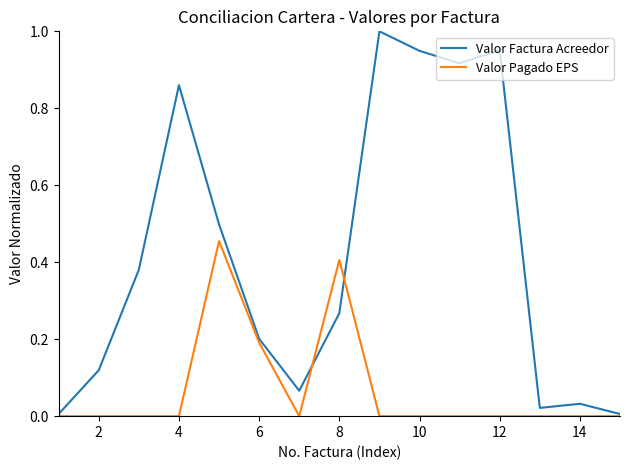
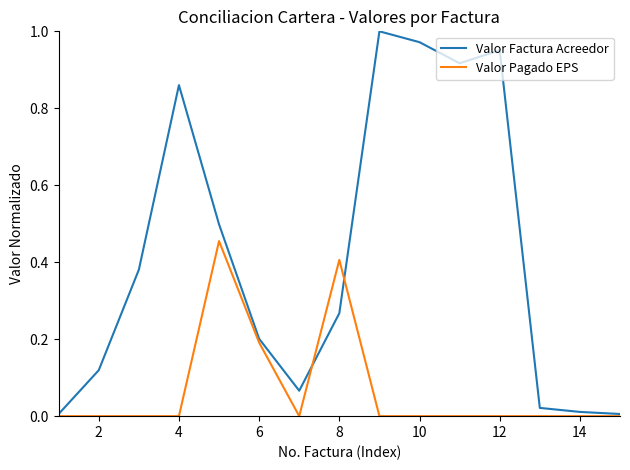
Valor Factura Acreedor, 10: 0.95 -> 0.97
Valor Factura Acreedor, 14: 0.03 -> 0.01
